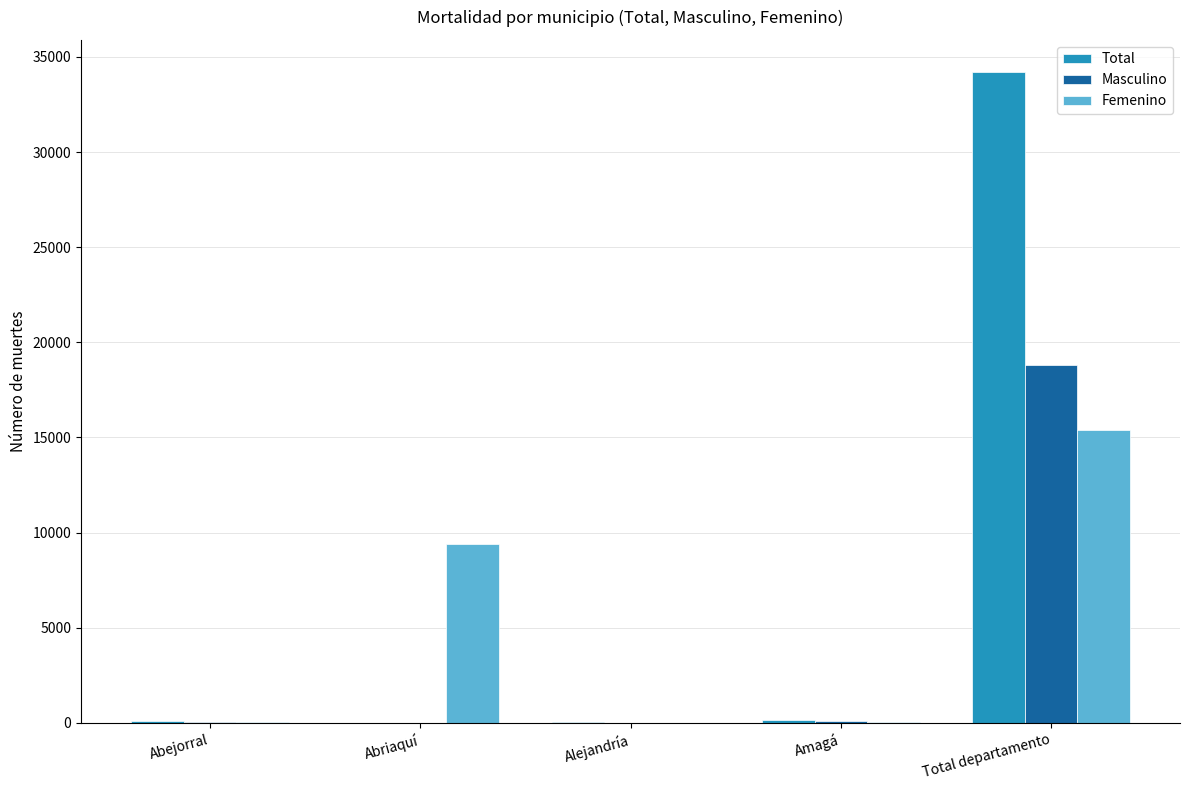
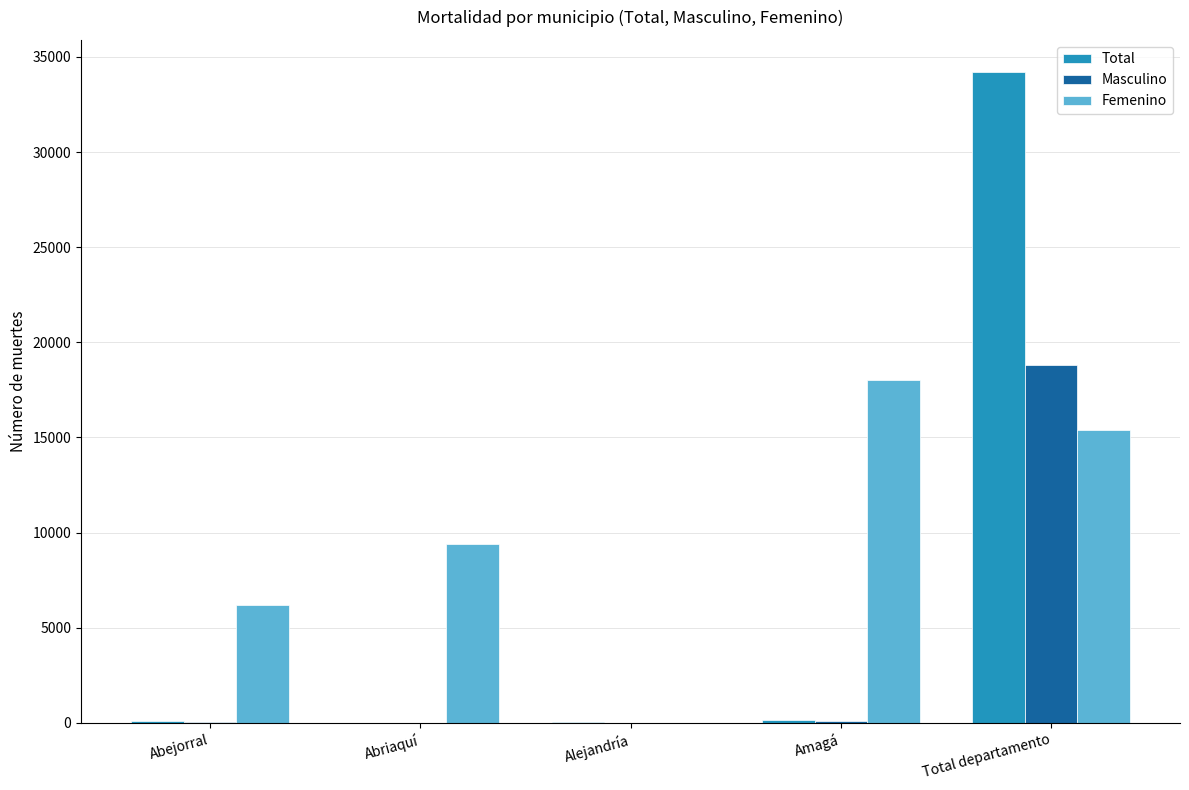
Femenino, Abejorral: 0 -> 6200
Femenino, Amagá: 100 -> 18000
